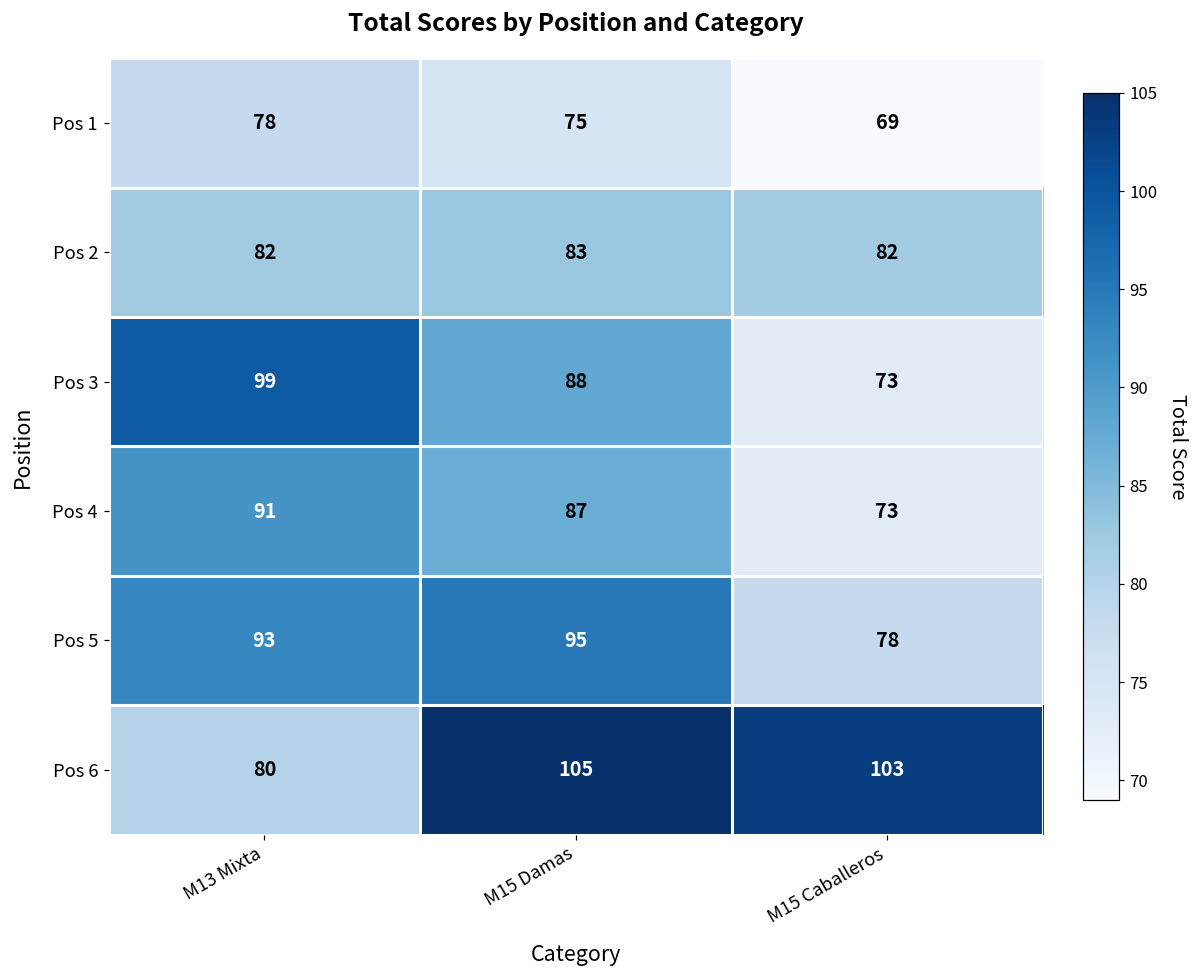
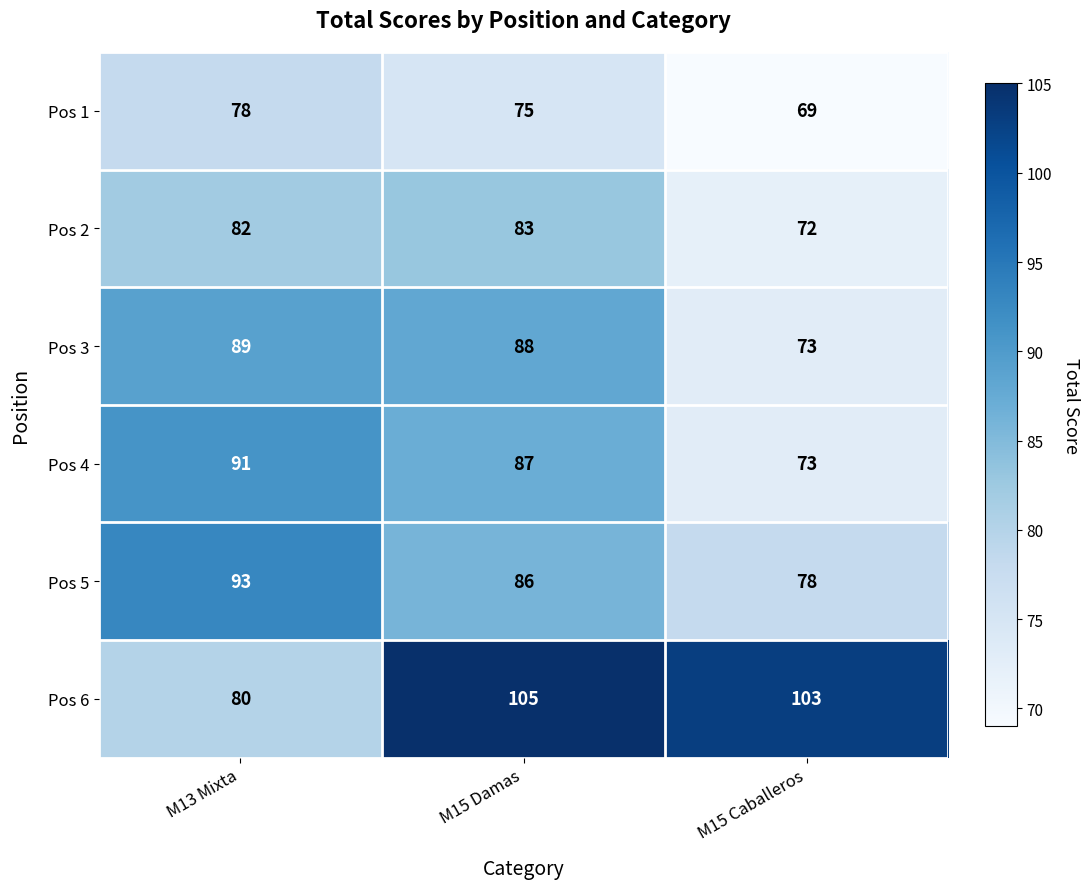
Pos 2, M15 Caballeros: 82 -> 72
Pos 3, M13 Mixta: 99 -> 89
Pos 5, M15 Damas: 95 -> 86
